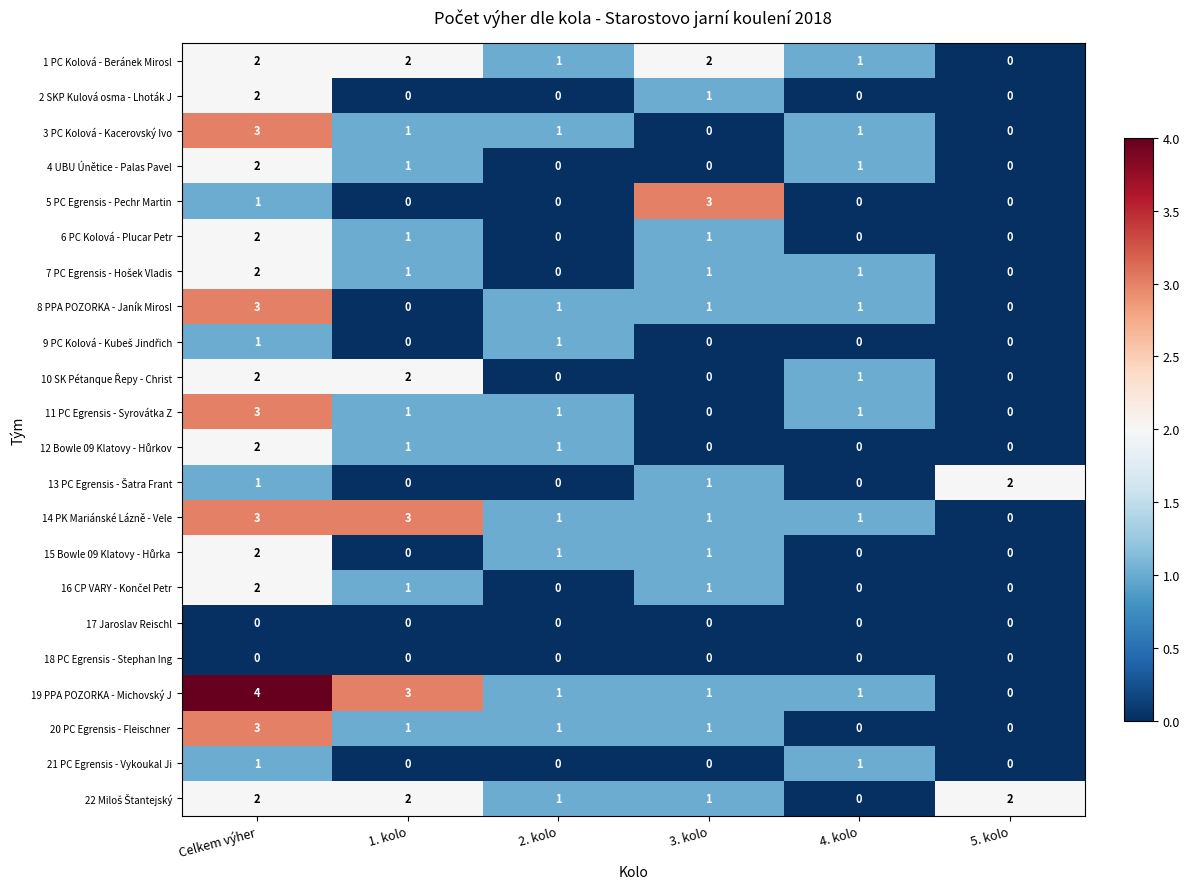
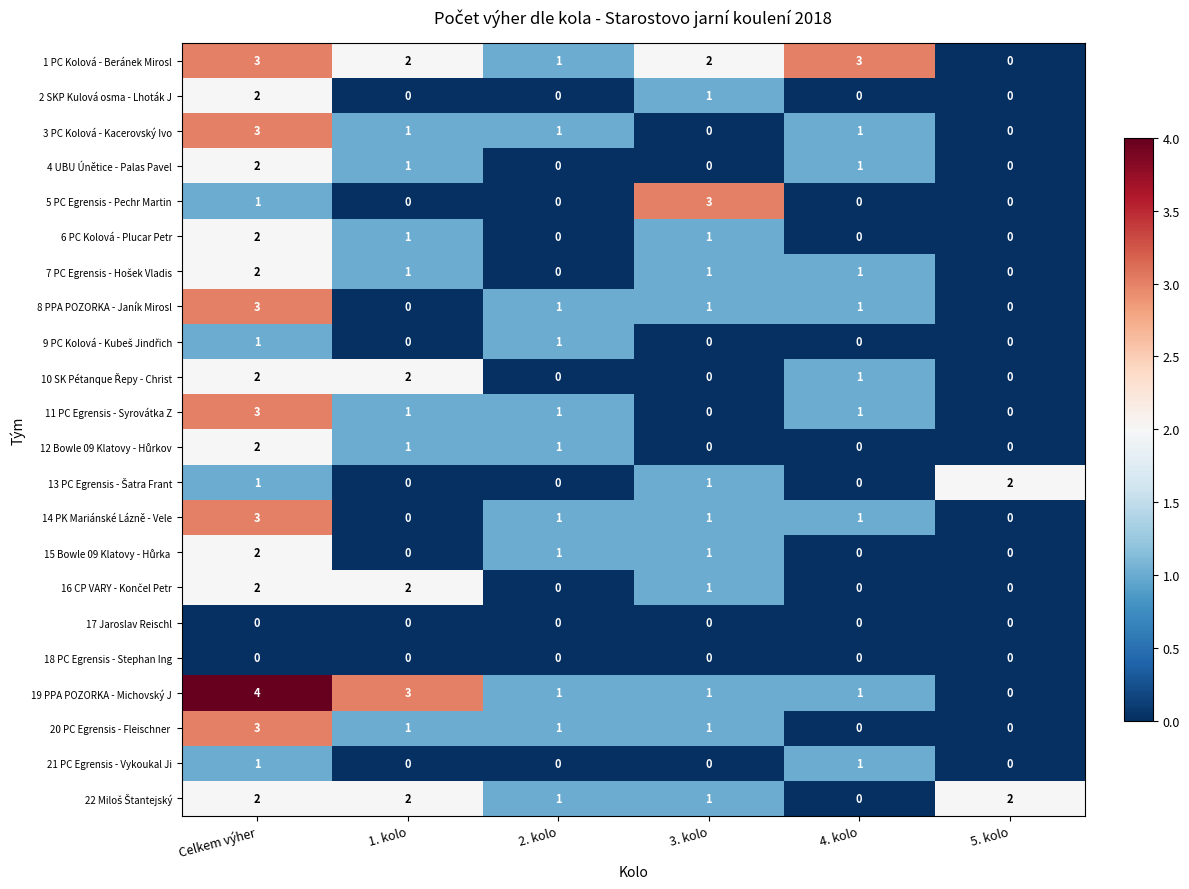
1 PC Kolová - Beránek Mirosl, Celkem výher: 2 -> 3
1 PC Kolová - Beránek Mirosl, 4. kolo: 1 -> 3
14 PK Mariánské Lázně - Vele, 1. kolo: 3 -> 0
16 CP VARY - Končel Petr, 1. kolo: 1 -> 2
